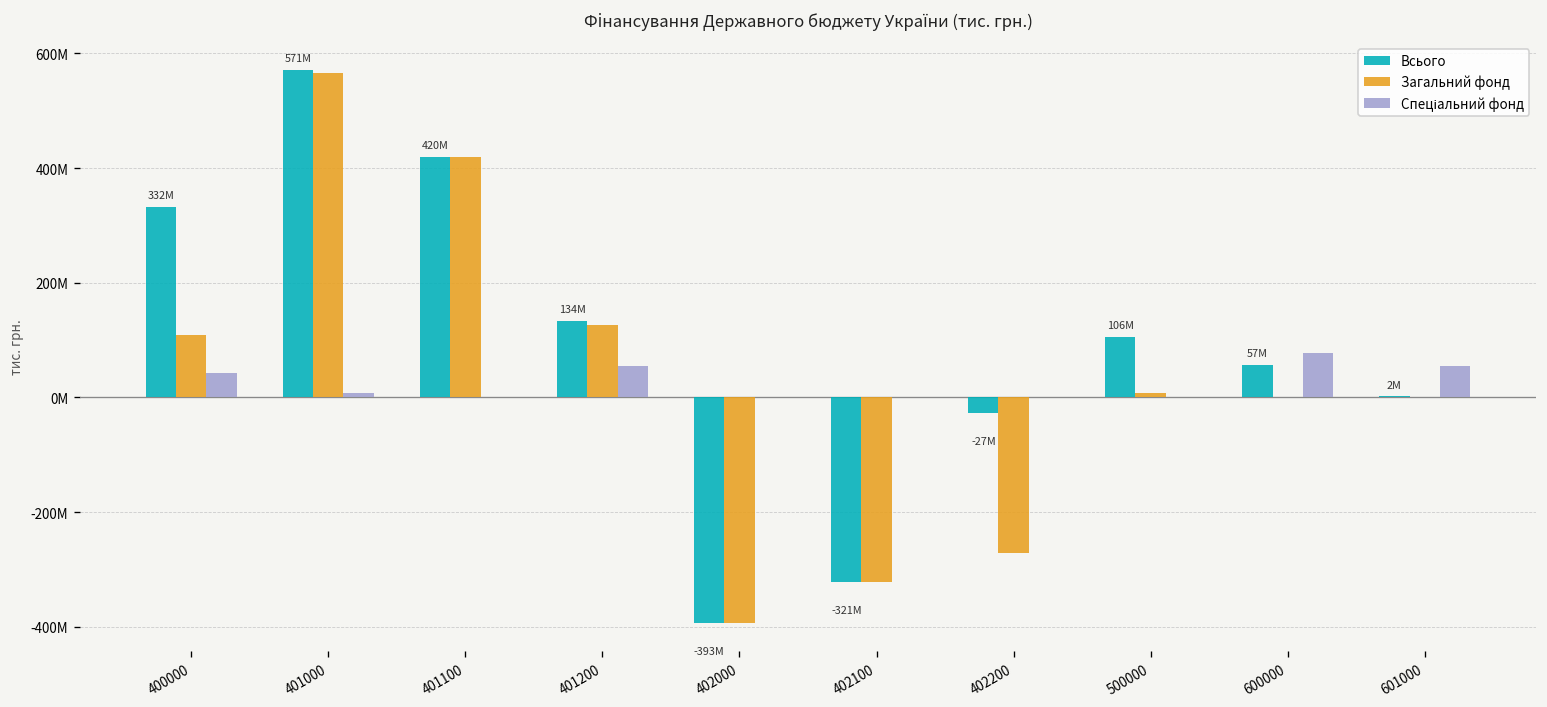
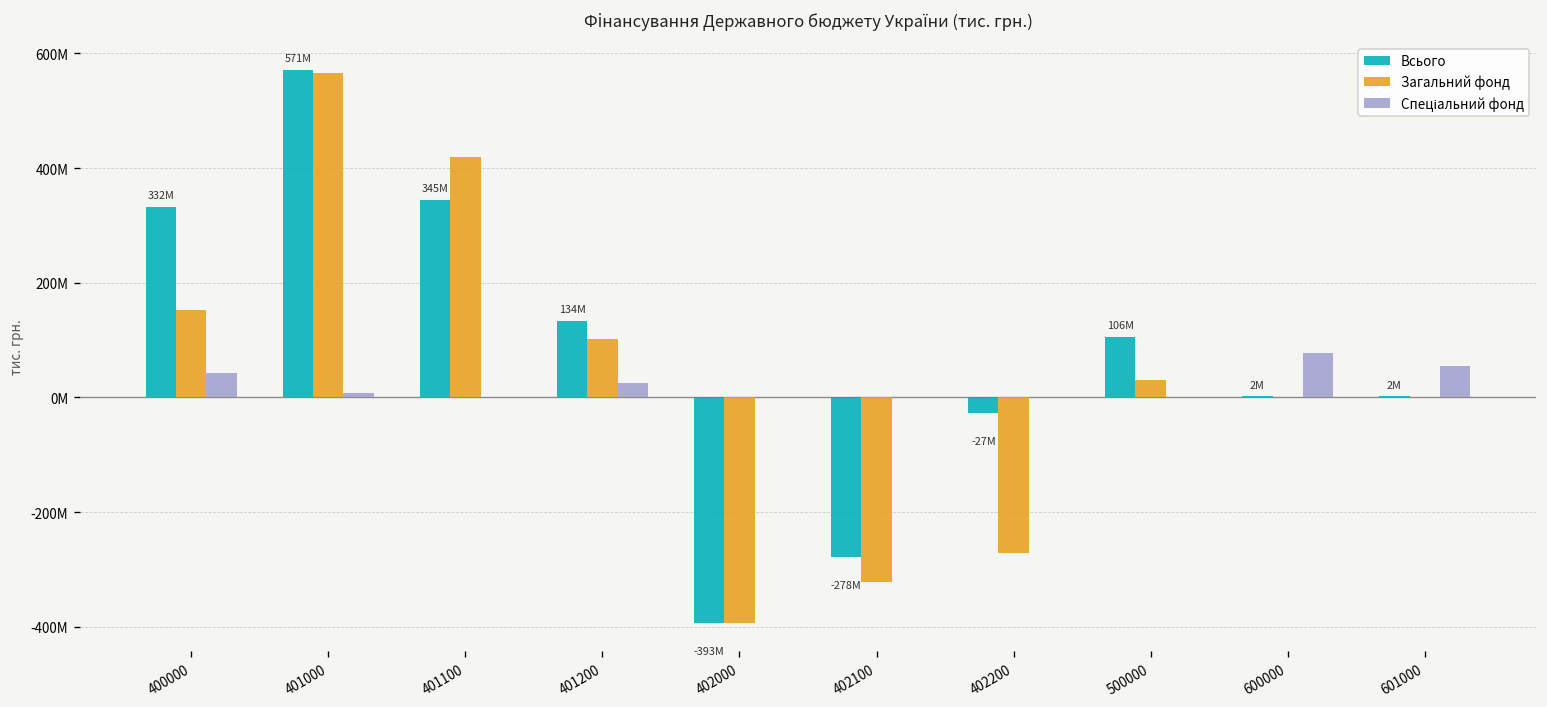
Загальний фонд, 400000: 110000000 -> 150000000
Всього, 401100: 420M -> 345M
Загальний фонд, 401200: 130000000 -> 100000000
Спеціальний фонд, 401200: 50000000 -> 30000000
Всього, 402100: -321M -> -278M
Загальний фонд, 500000: 10000000 -> 30000000
Всього, 600000: 57M -> 2M
